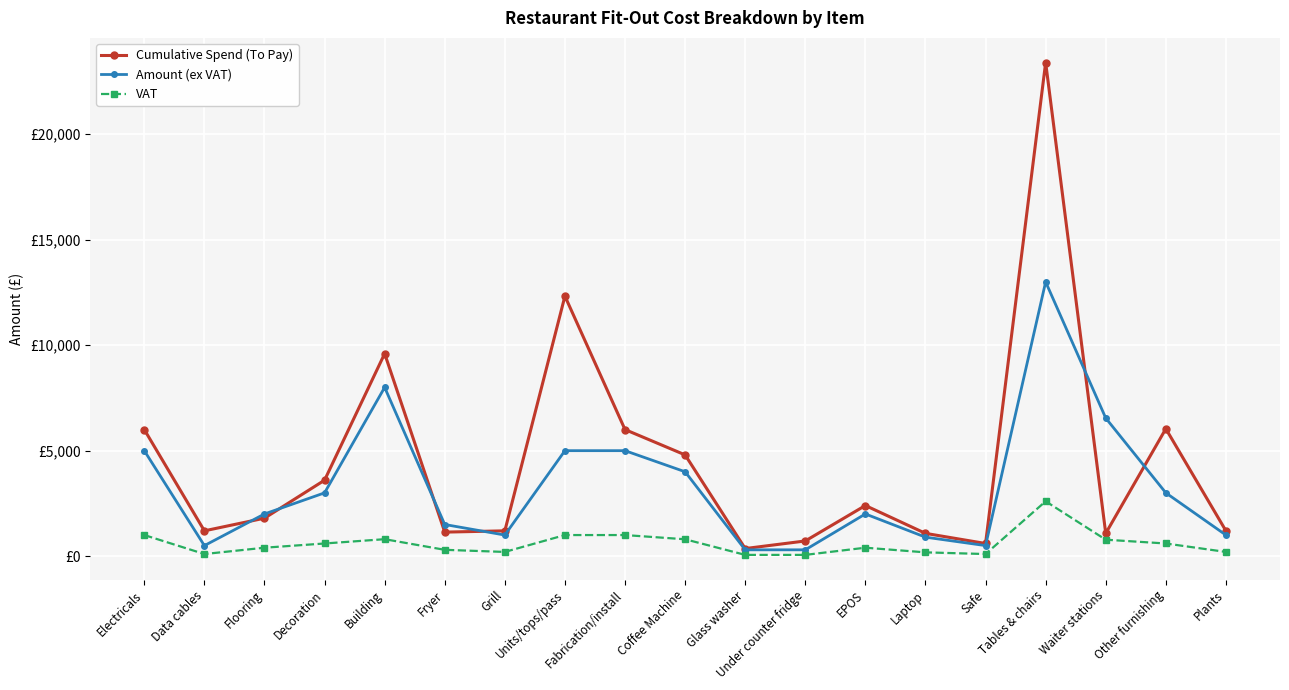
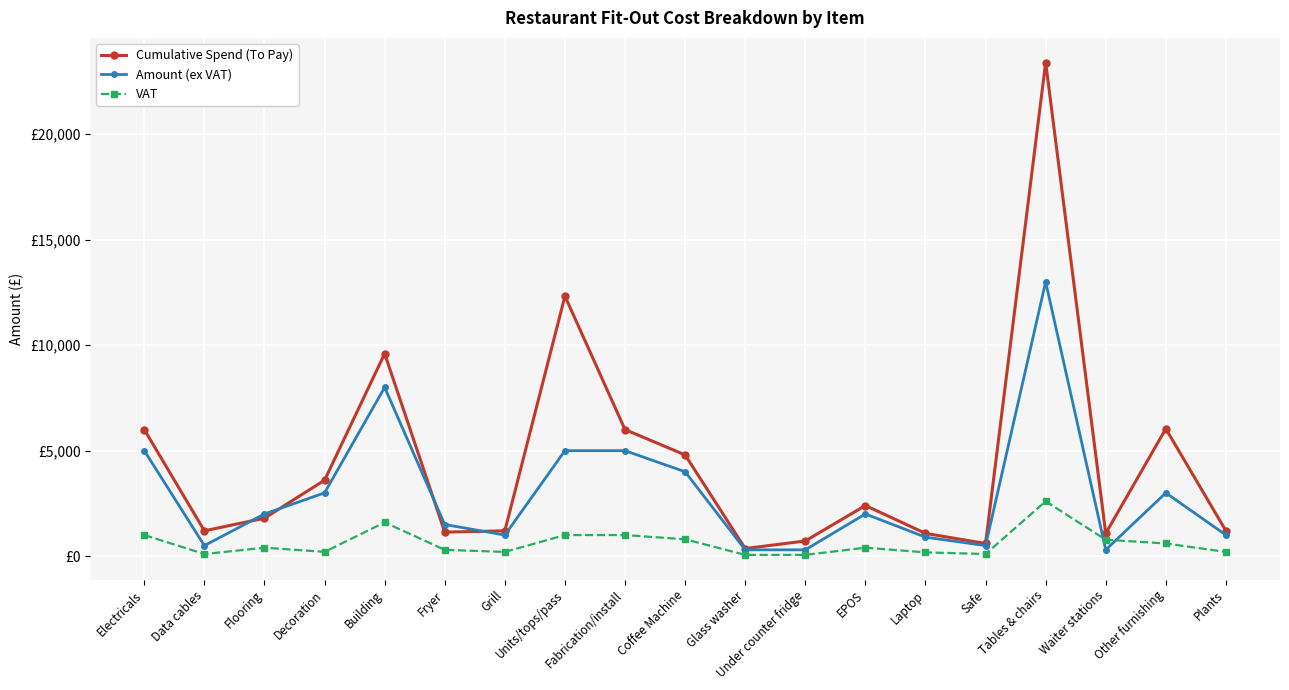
VAT, Decoration: £600 -> £200
VAT, Building: £800 -> £1,600
Amount (ex VAT), Waiter stations: £6,500 -> £300
